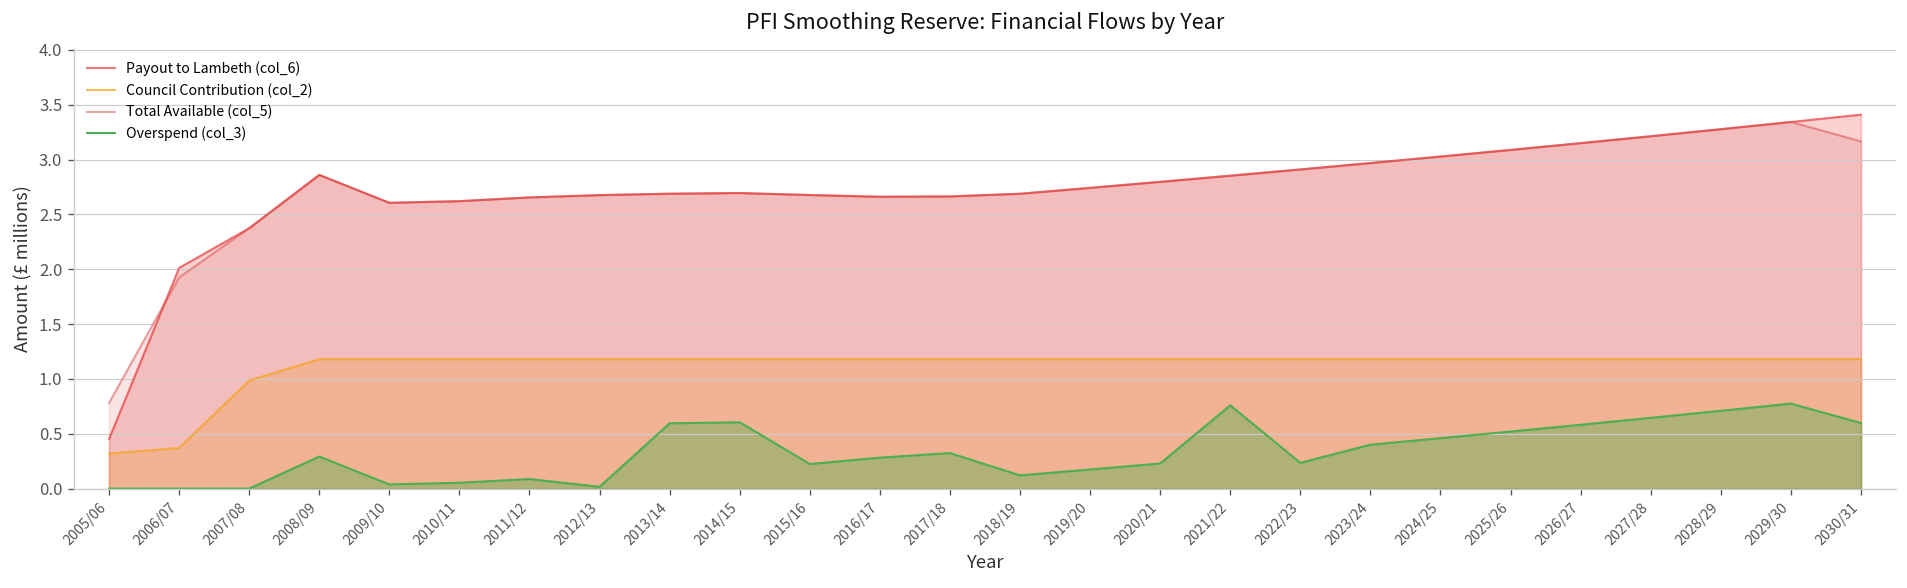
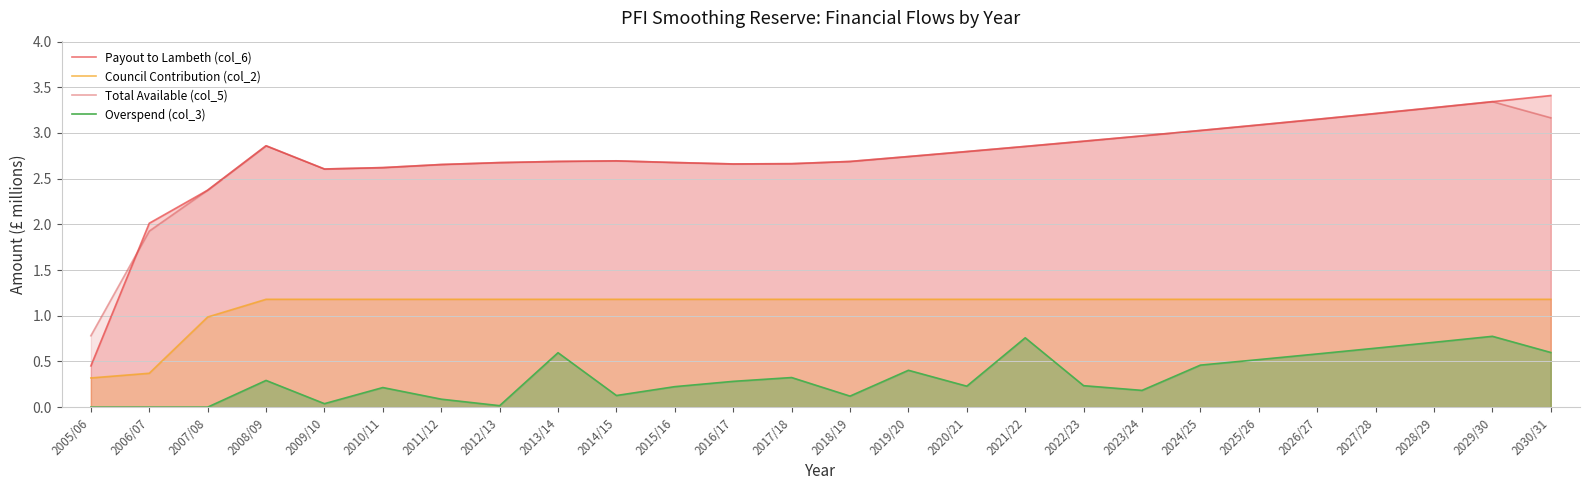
Overspend (col_3), 2010/11: 0.1 -> 0.2
Overspend (col_3), 2014/15: 0.6 -> 0.1
Overspend (col_3), 2019/20: 0.2 -> 0.4
Overspend (col_3), 2023/24: 0.4 -> 0.2
